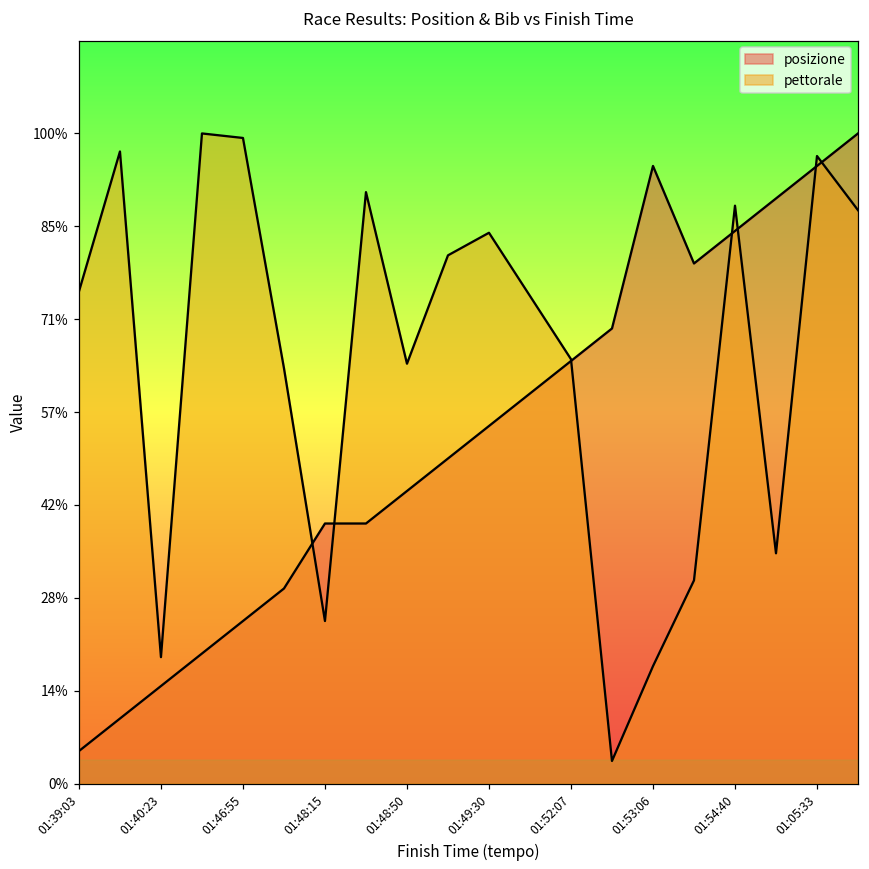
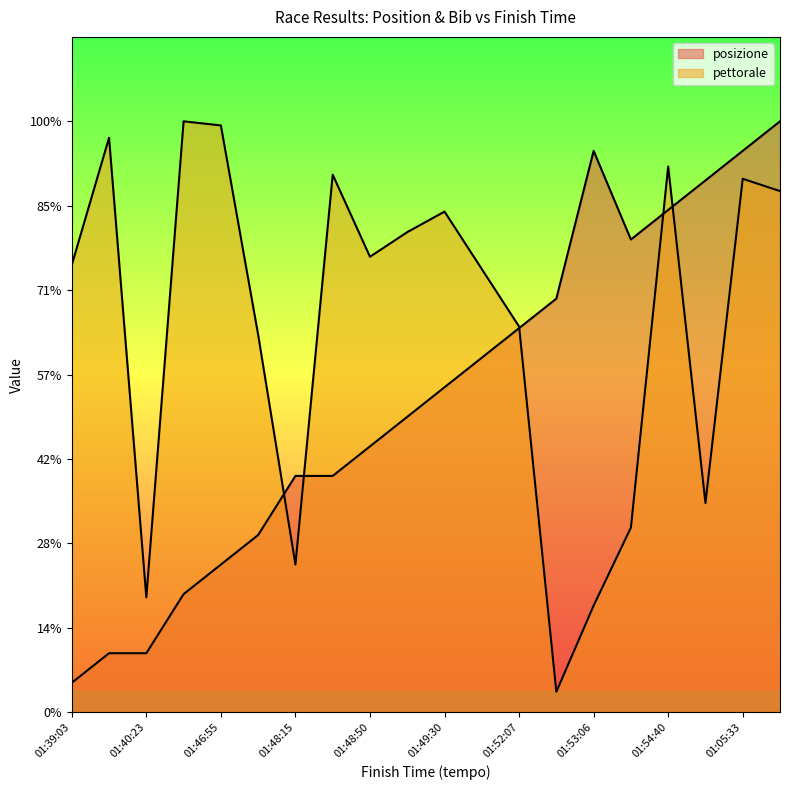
posizione, 01:40:23: 15% -> 10%
pettorale, 01:48:50: 65% -> 77%
pettorale, 01:54:40: 89% -> 92%
pettorale, 01:05:33: 97% -> 90%
